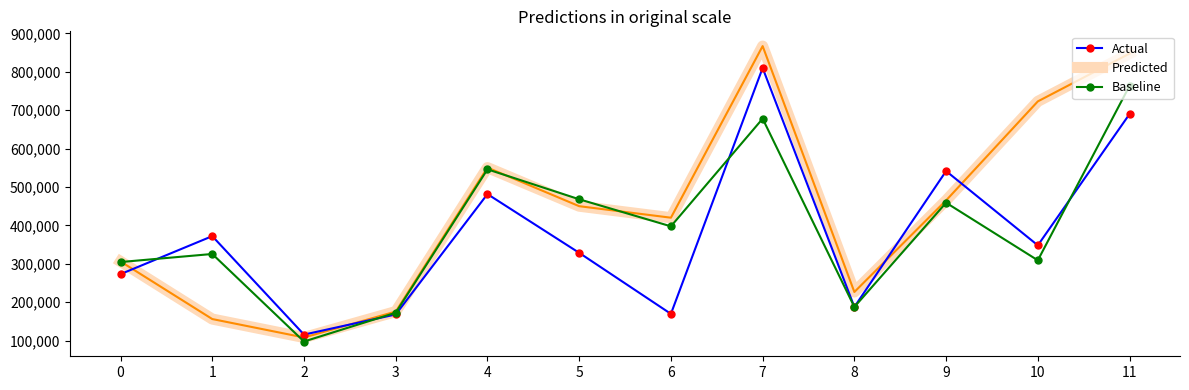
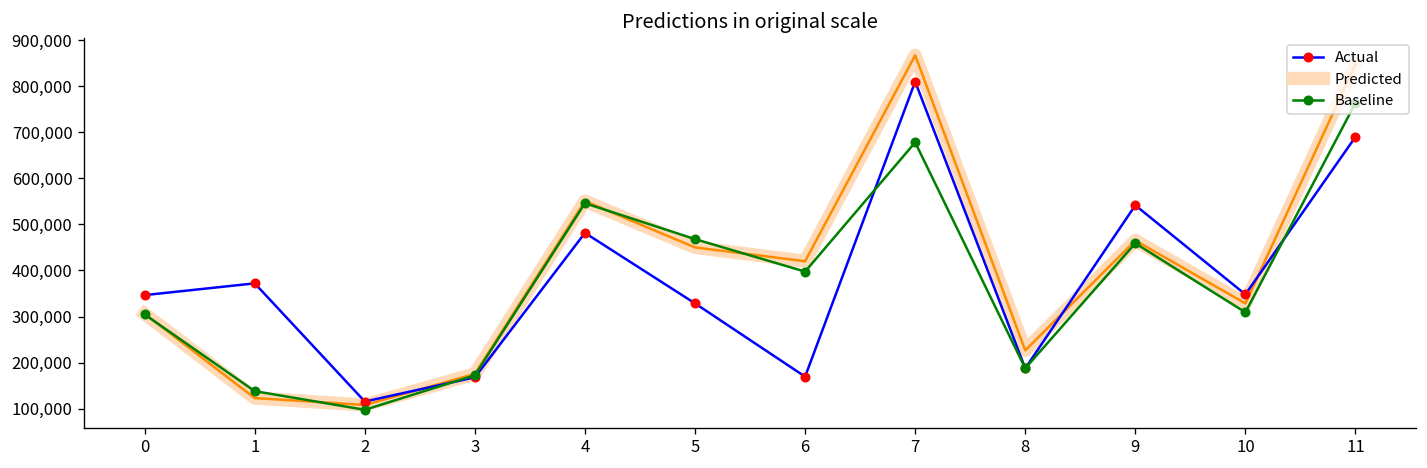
Actual, 0: 270,000 -> 350,000
Predicted, 1: 160,000 -> 120,000
Baseline, 1: 330,000 -> 140,000
Predicted, 10: 720,000 -> 330,000
